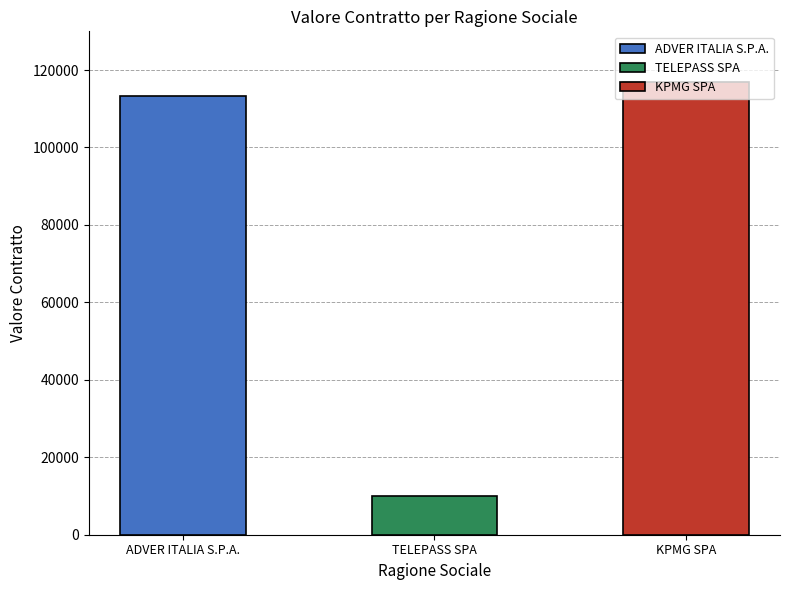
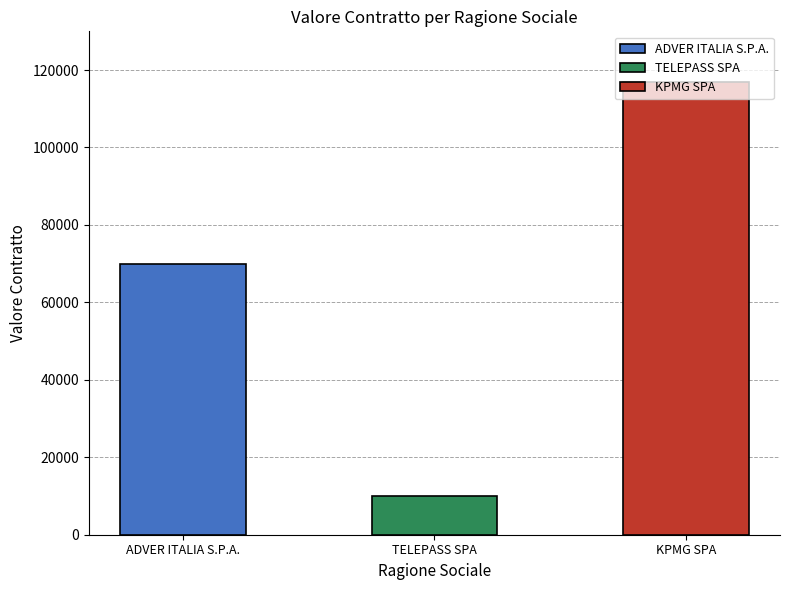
ADVER ITALIA S.P.A.: 113000 -> 70000
